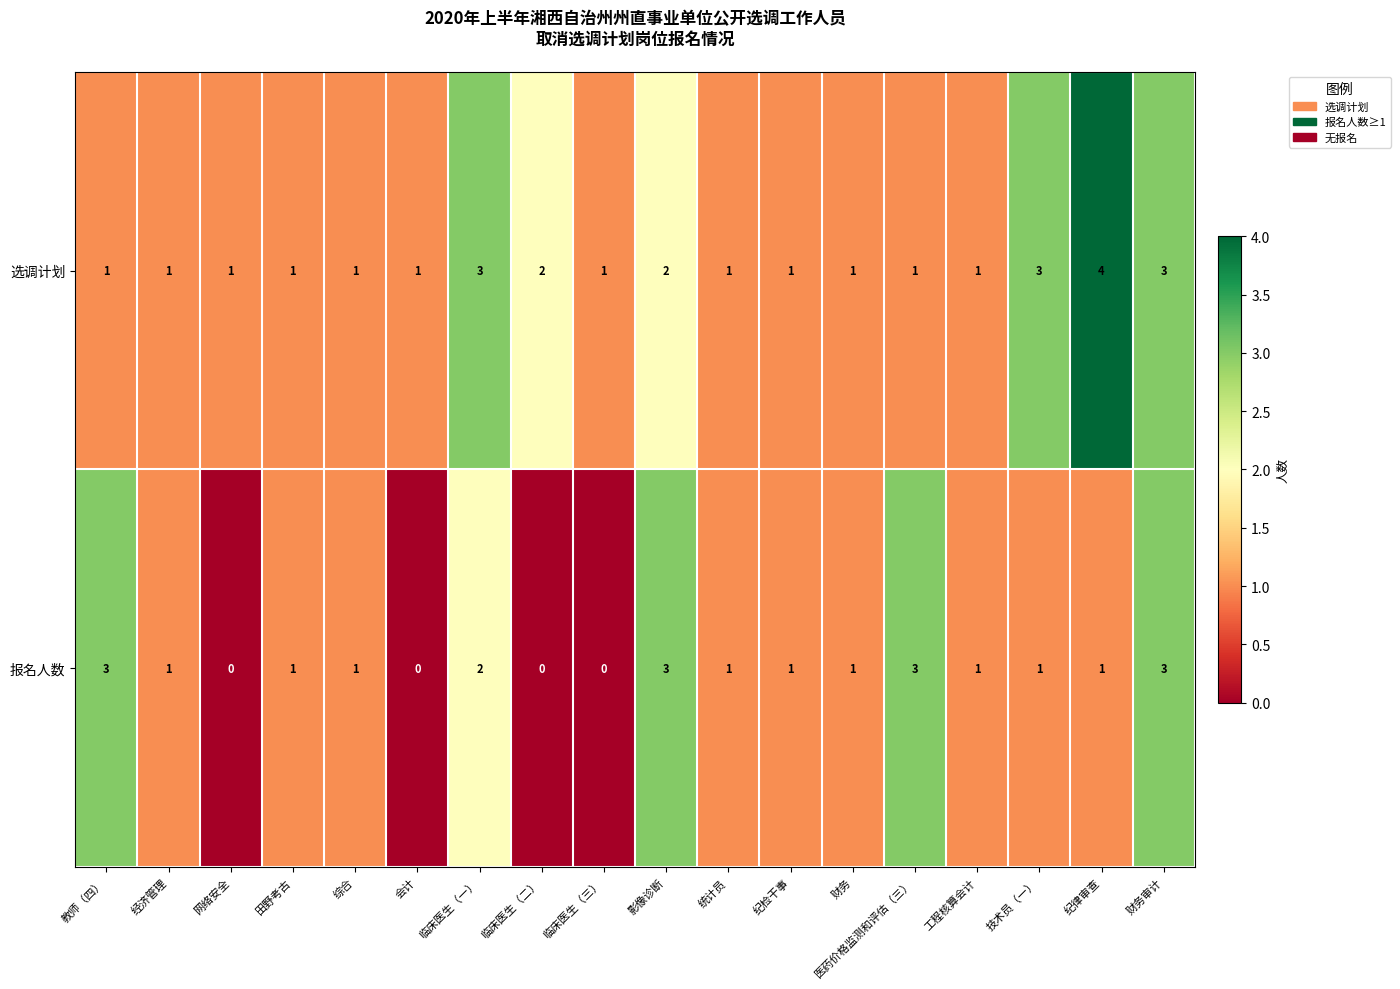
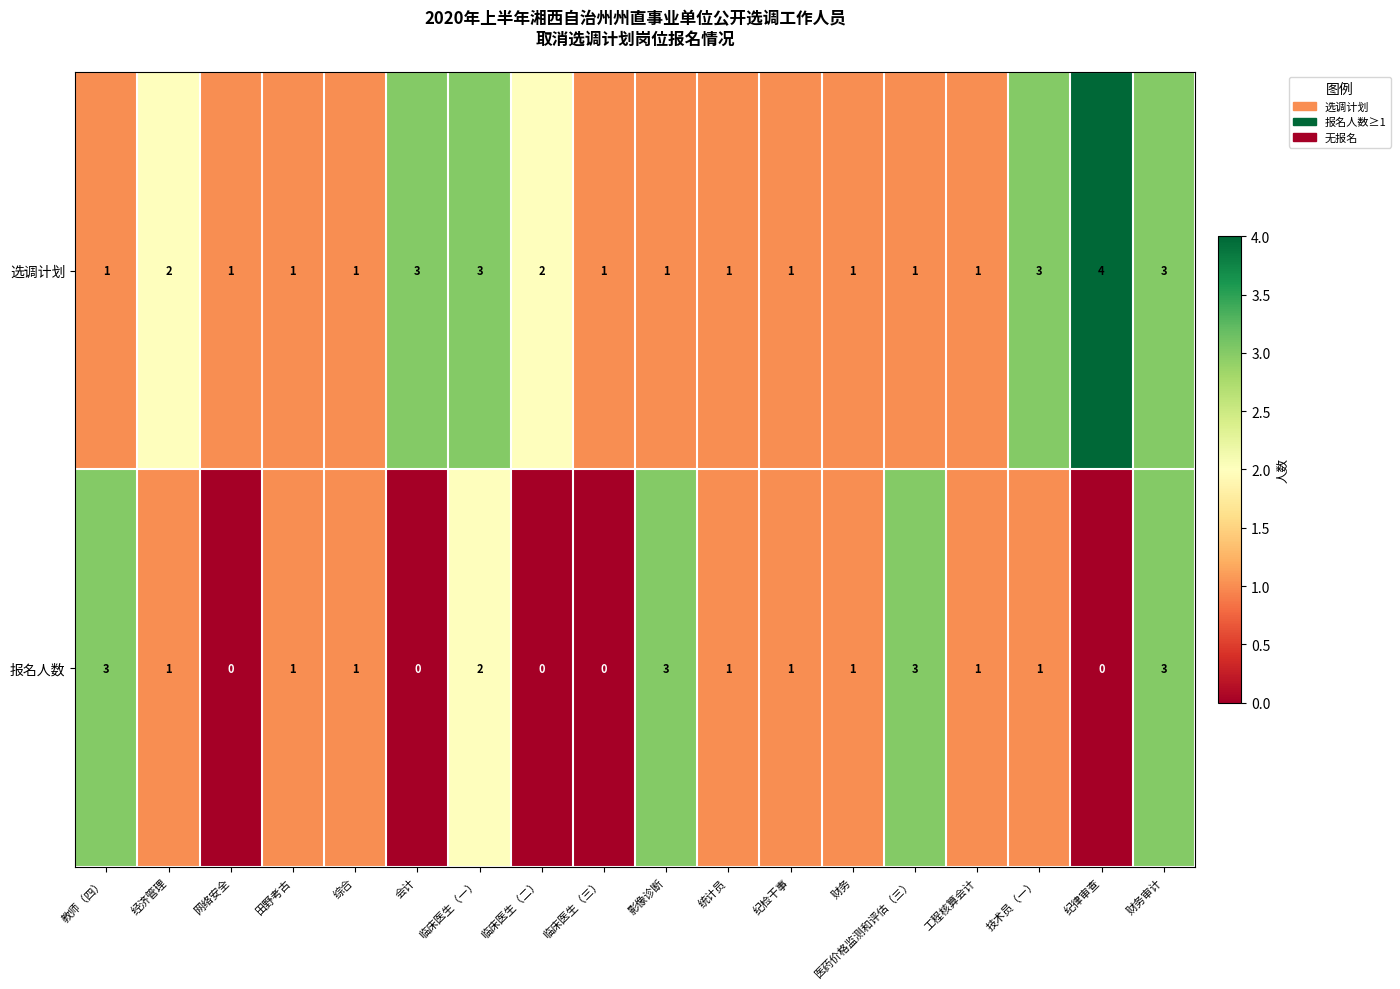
选调计划, 经济管理: 1 -> 2
选调计划, 会计: 1 -> 3
选调计划, 影像诊断: 2 -> 1
报名人数, 纪律审查: 1 -> 0
